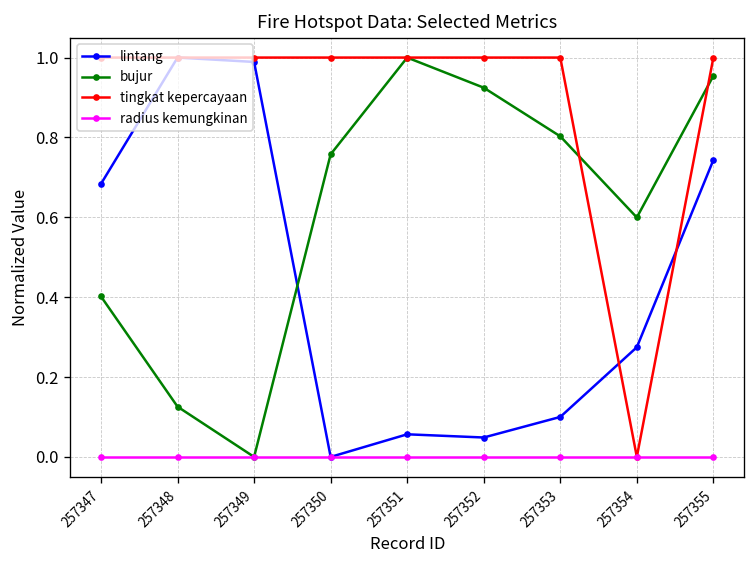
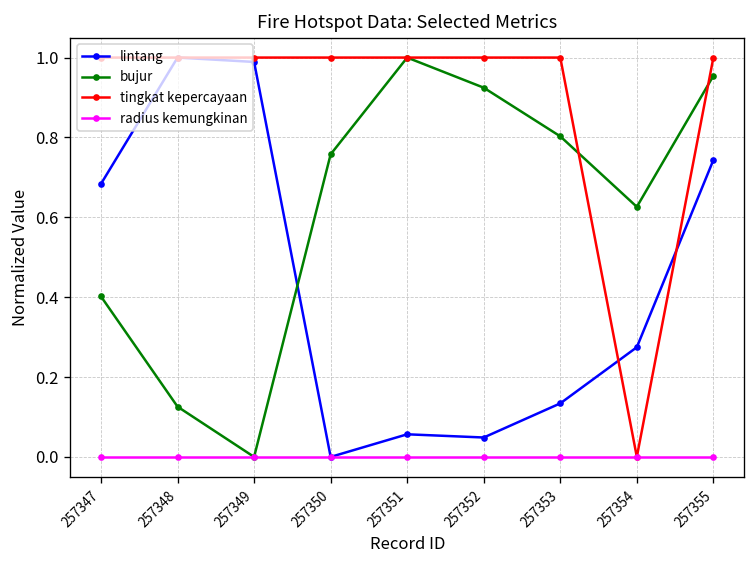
lintang, 257353: 0.10 -> 0.13
bujur, 257354: 0.60 -> 0.63
